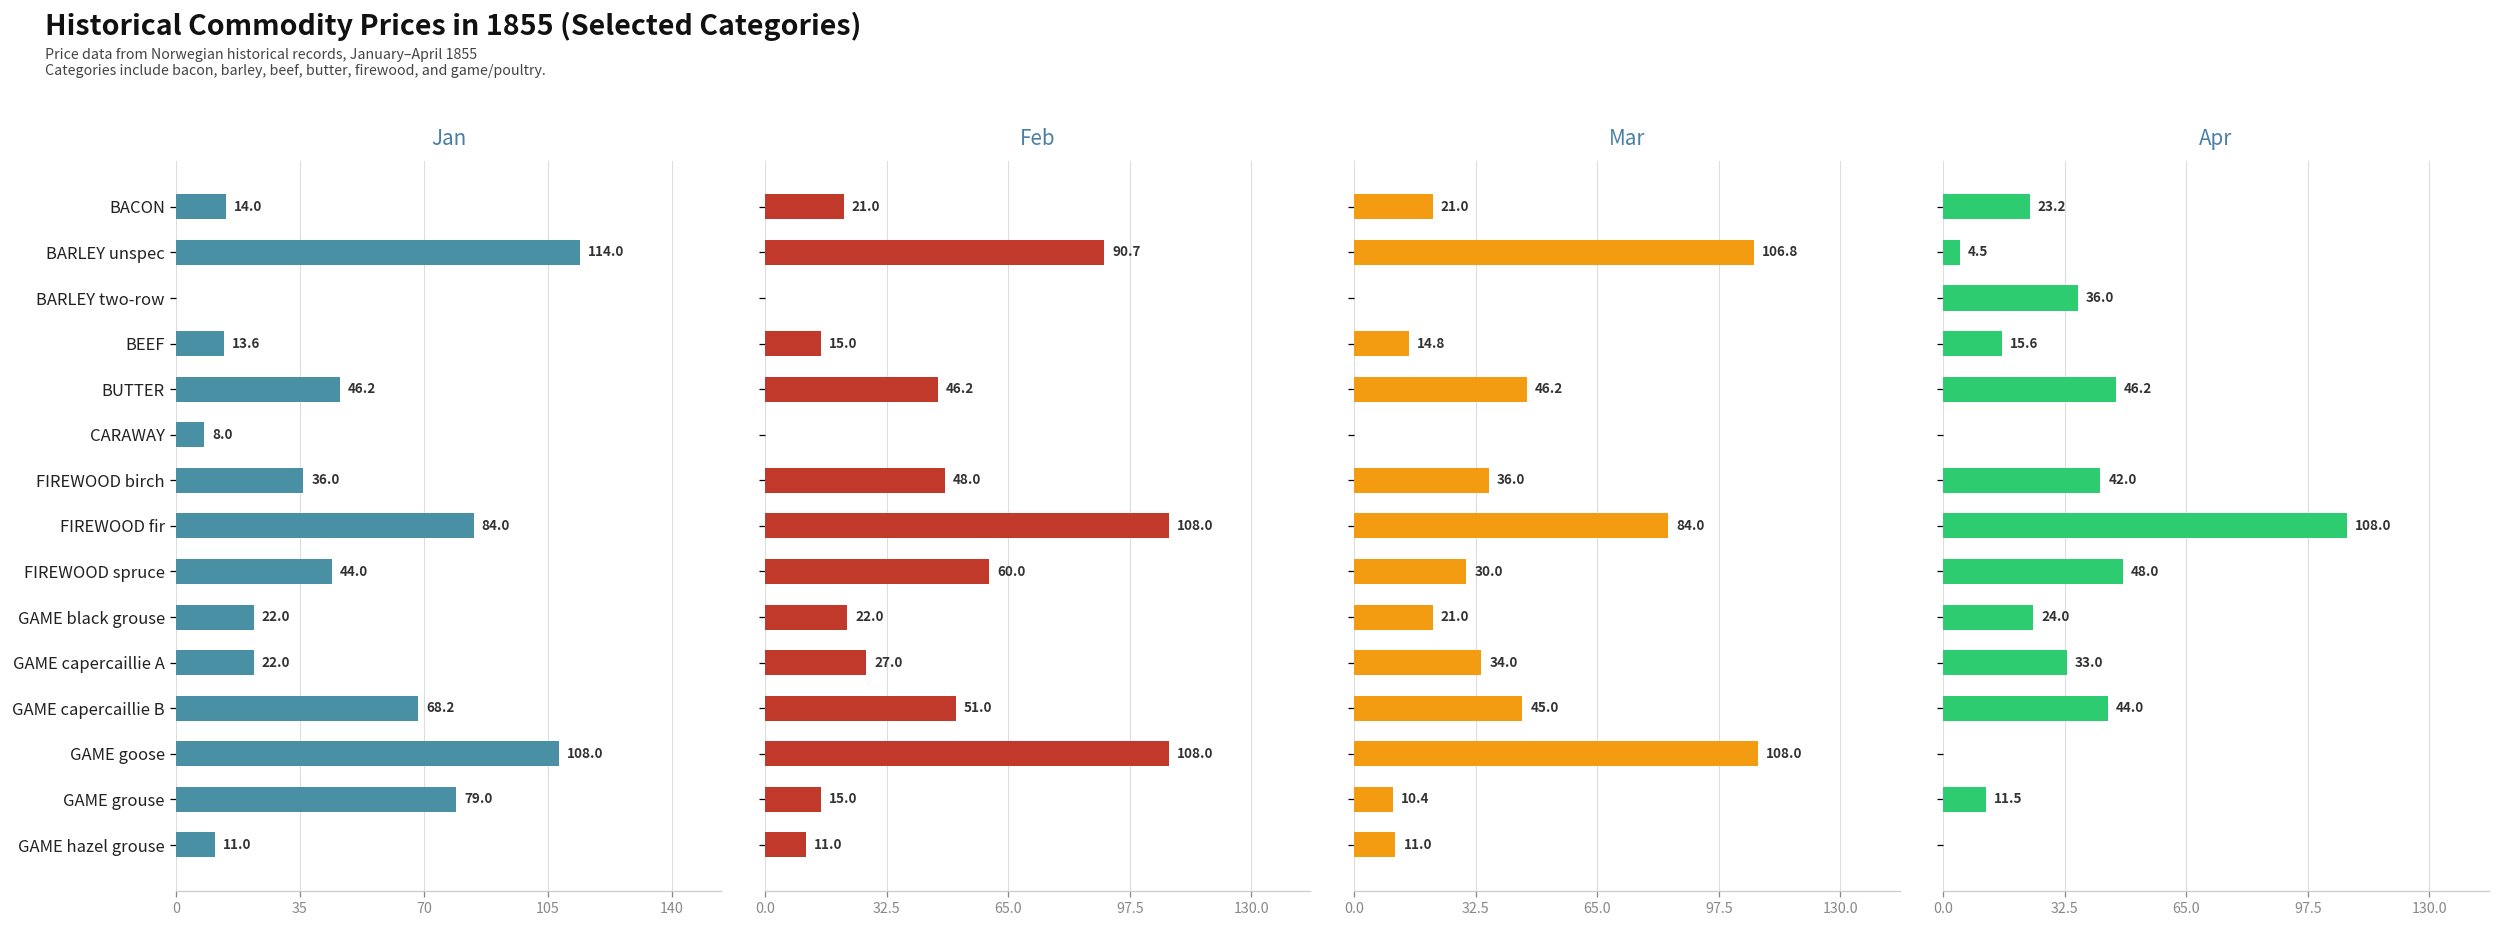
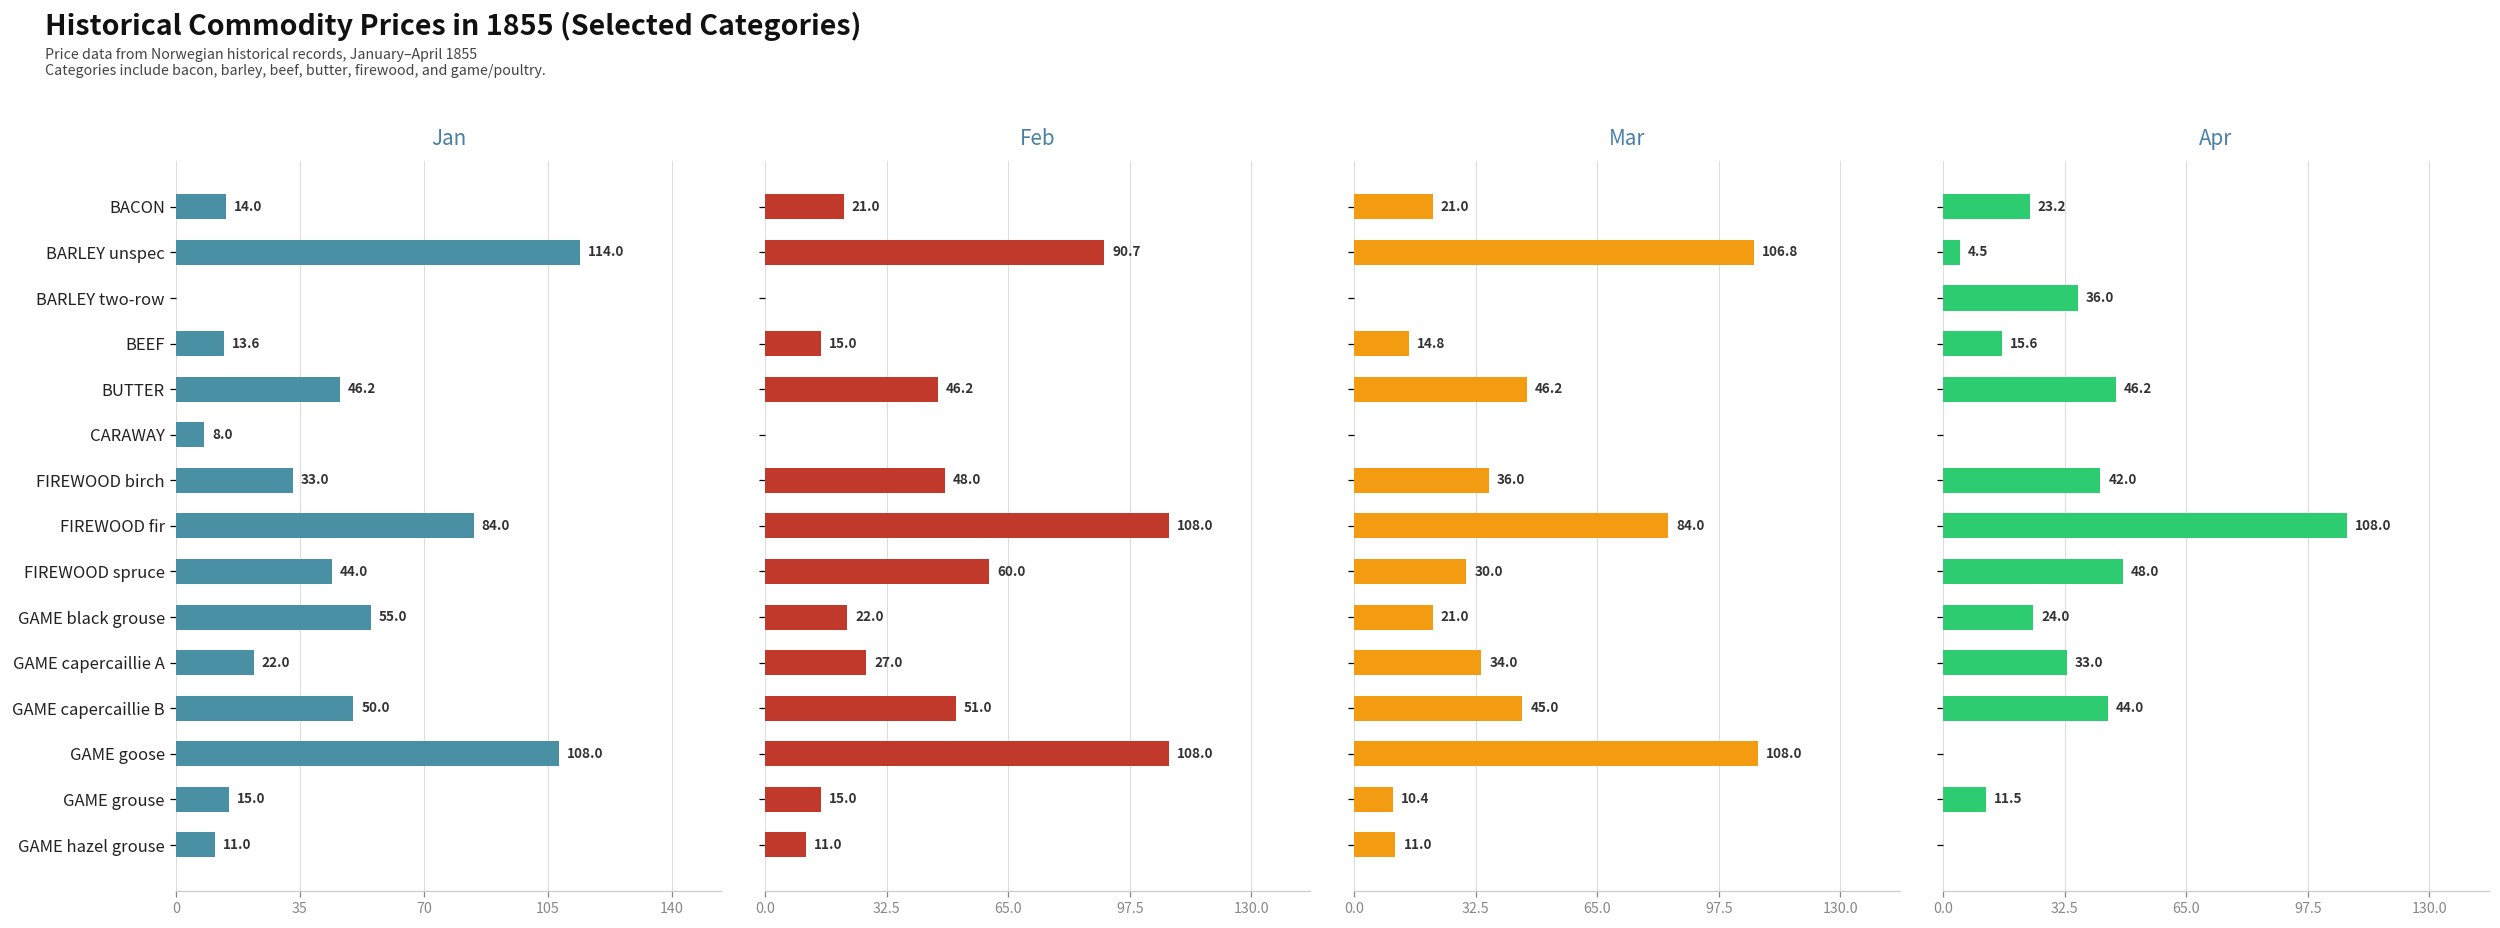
Jan, FIREWOOD birch: 36.0 -> 33.0
Jan, GAME black grouse: 22.0 -> 55.0
Jan, GAME capercaillie B: 68.2 -> 50.0
Jan, GAME grouse: 79.0 -> 15.0
